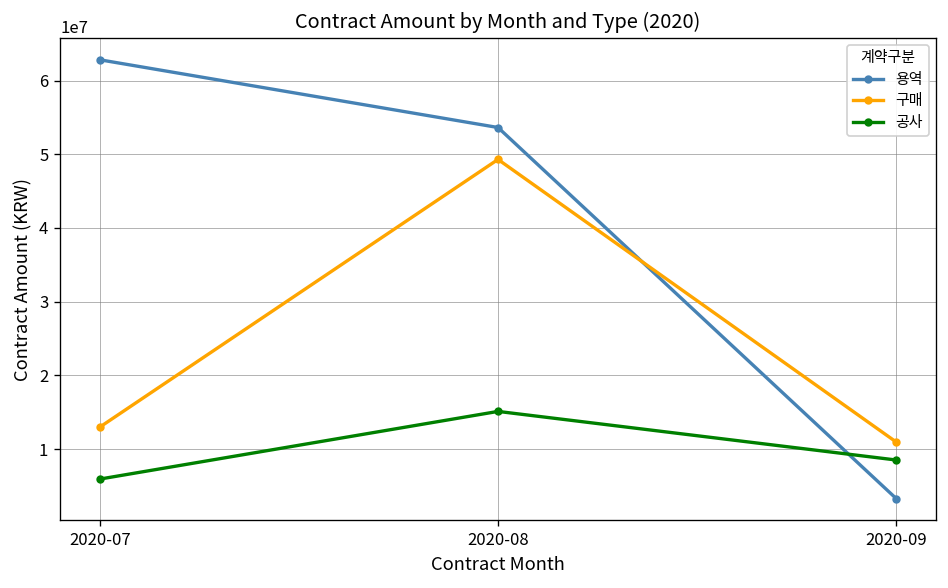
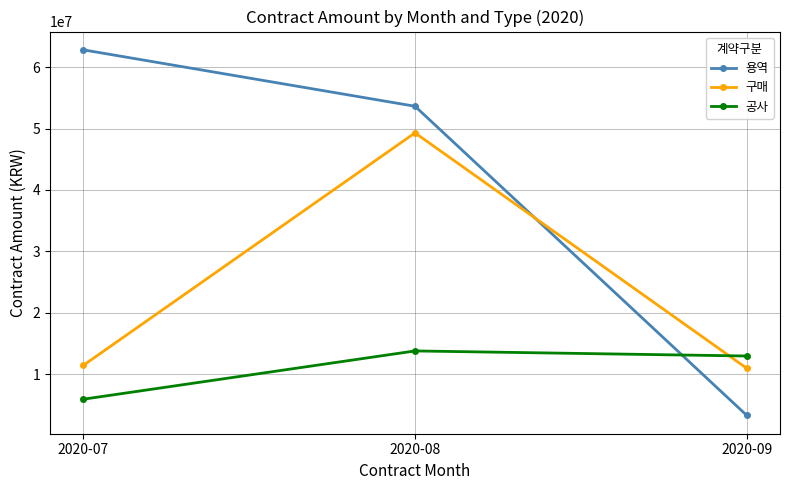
구매, 2020-07: 13000000 -> 11000000
공사, 2020-08: 15000000 -> 14000000
공사, 2020-09: 9000000 -> 13000000
